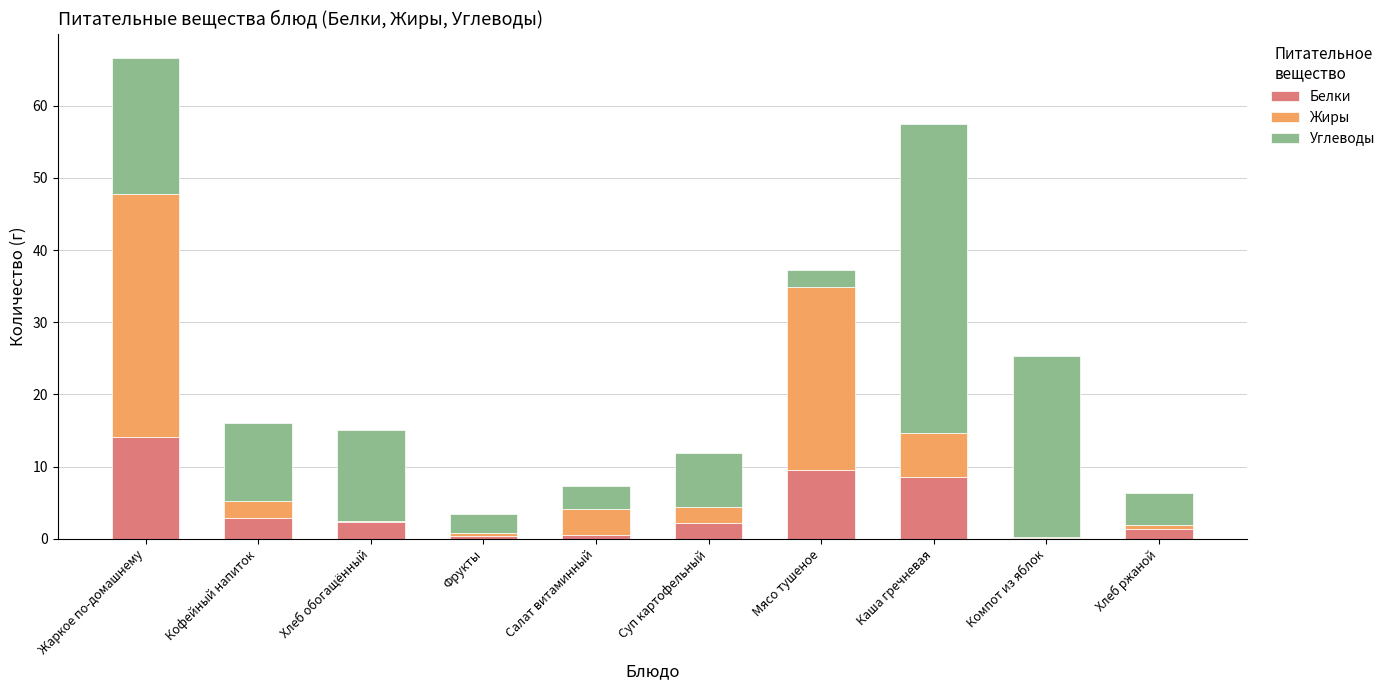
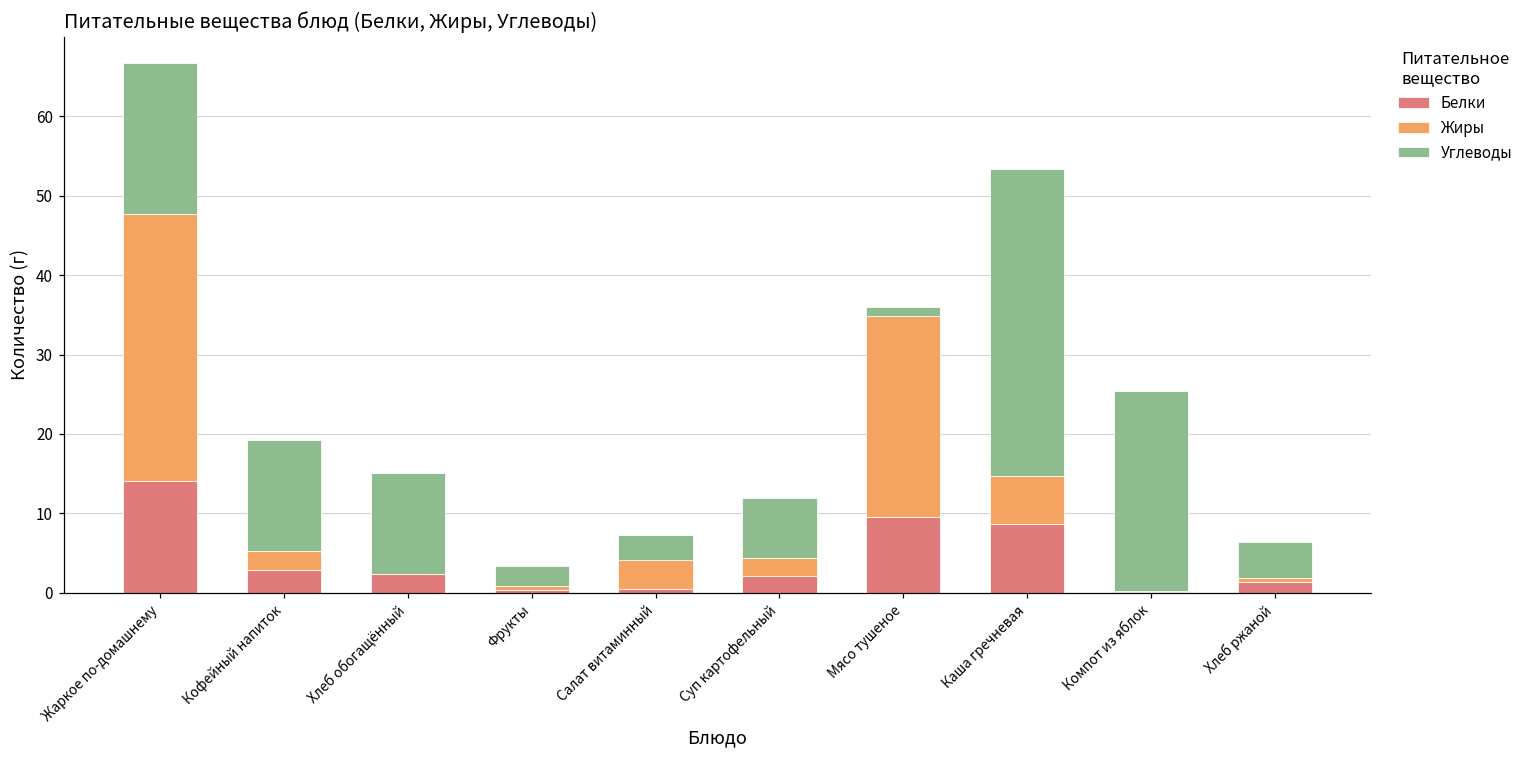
Углеводы, Кофейный напиток: 11 -> 14
Углеводы, Мясо тушеное: 2 -> 1
Углеводы, Каша гречневая: 43 -> 39
